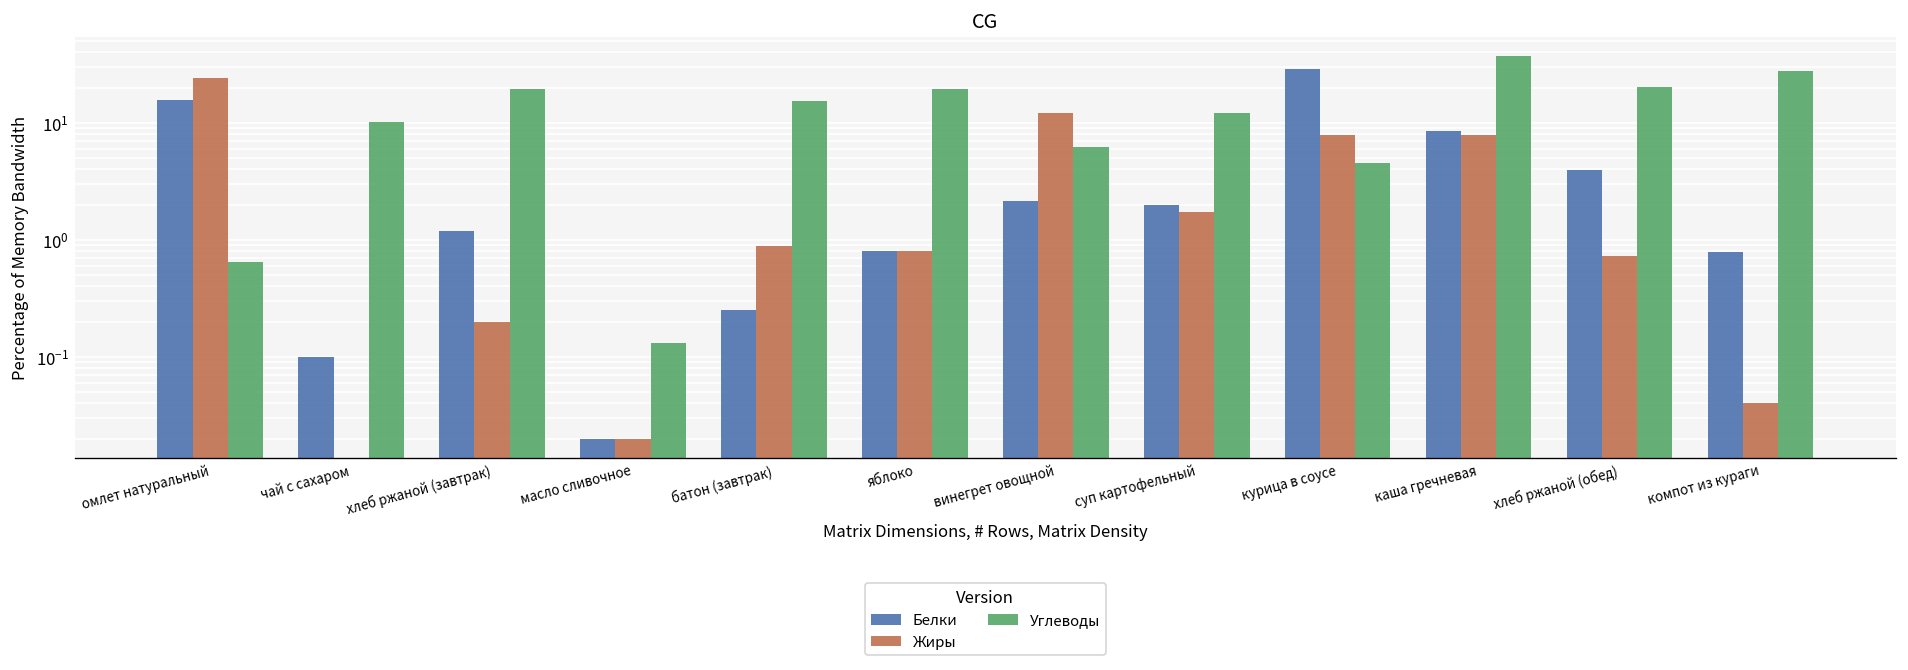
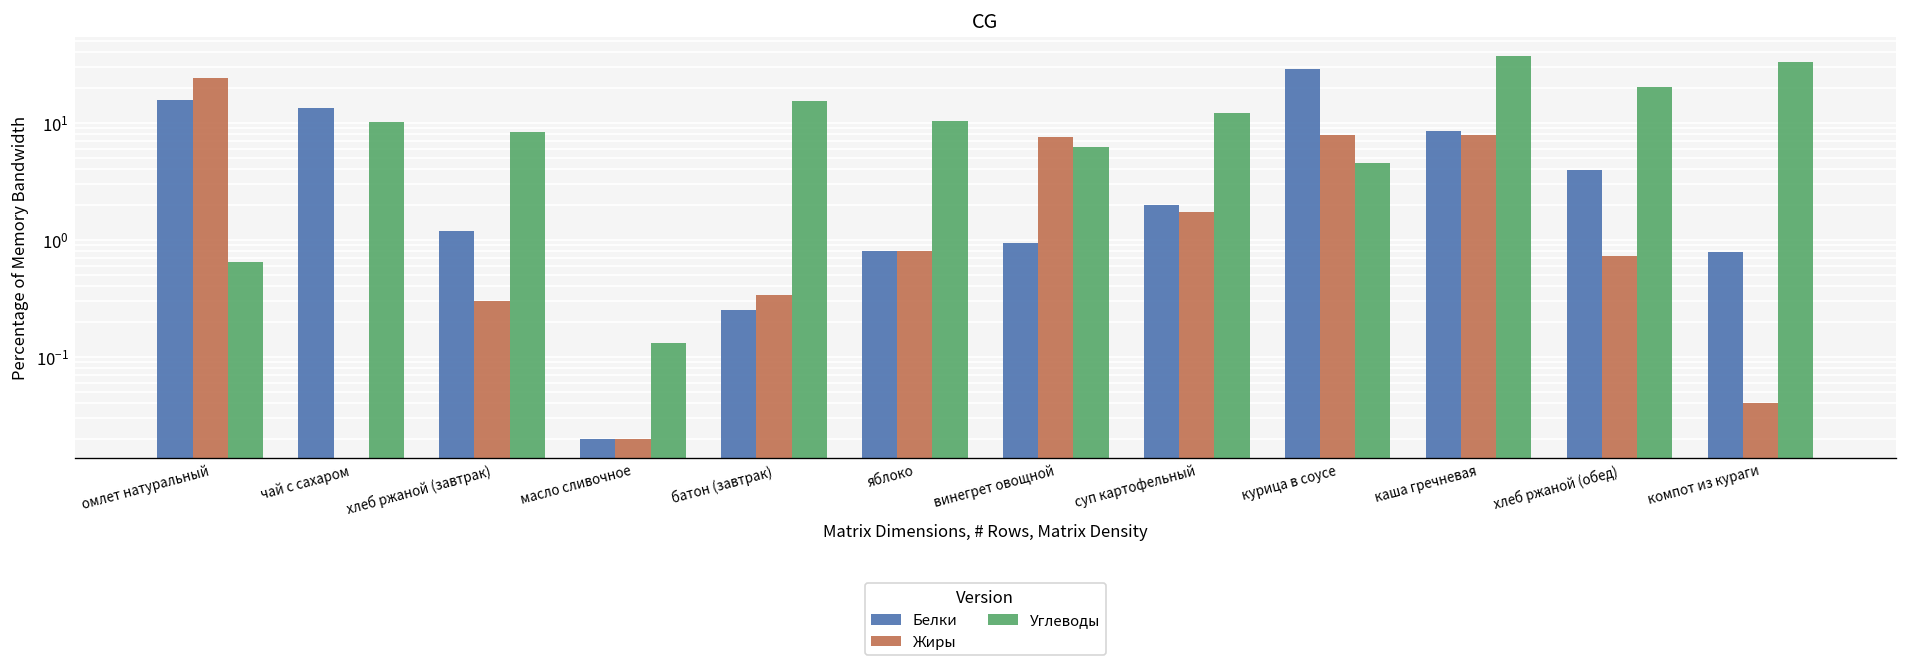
Белки, чай с сахаром: 0.1 -> 13
Жиры, хлеб ржаной (завтрак): 0.2 -> 0.3
Углеводы, хлеб ржаной (завтрак): 20 -> 8
Жиры, батон (завтрак): 0.9 -> 0.34
Углеводы, яблоко: 20 -> 10
Белки, винегрет овощной: 2.1 -> 0.9
Жиры, винегрет овощной: 12 -> 8
Углеводы, компот из кураги: 28 -> 33
